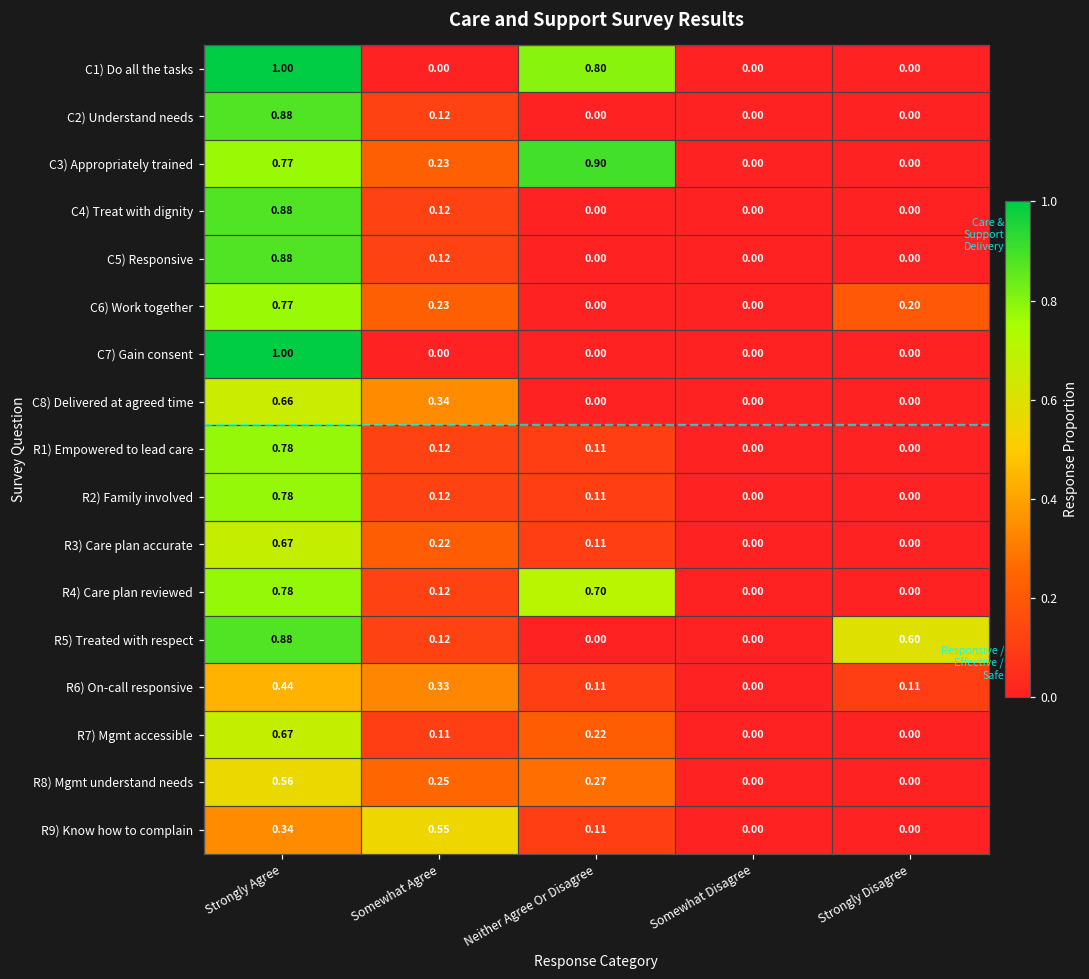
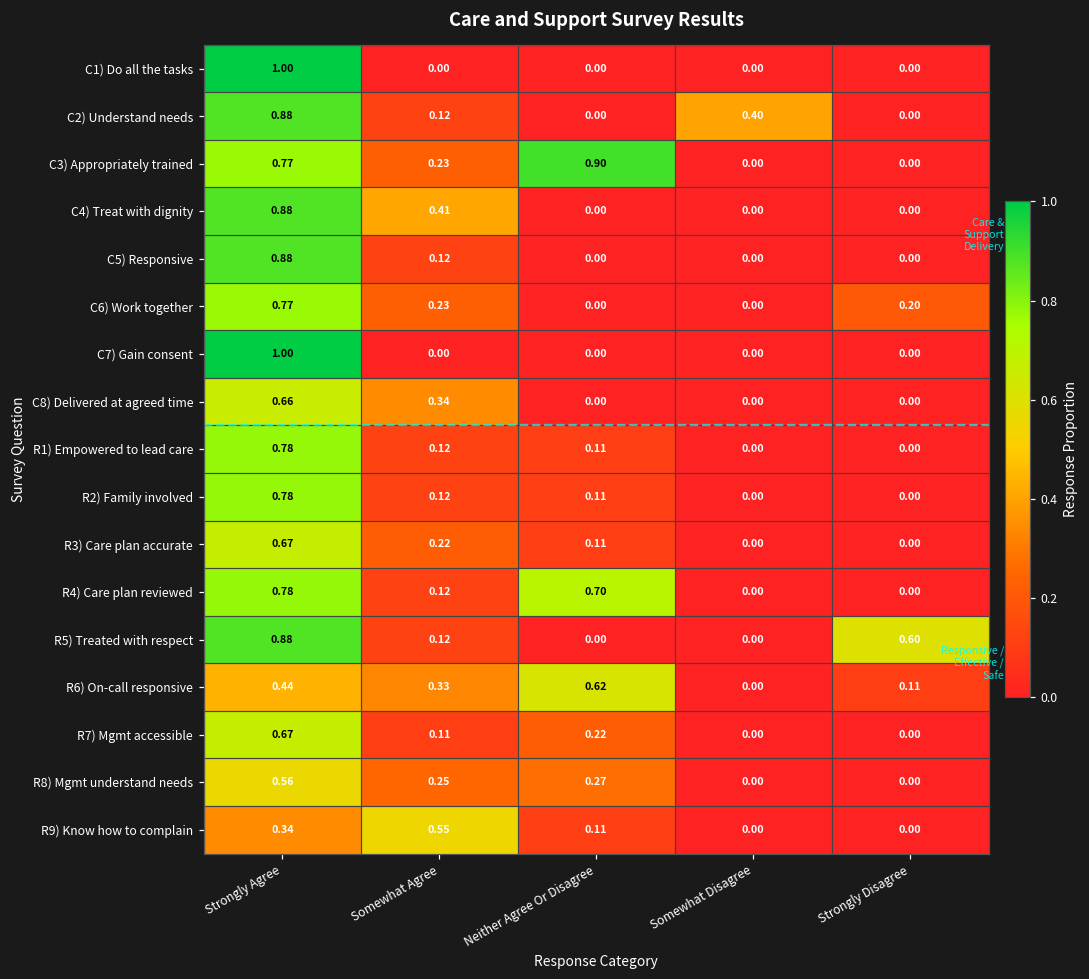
C1) Do all the tasks, Neither Agree Or Disagree: 0.80 -> 0.00
C2) Understand needs, Somewhat Disagree: 0.00 -> 0.40
C4) Treat with dignity, Somewhat Agree: 0.12 -> 0.41
R6) On-call responsive, Neither Agree Or Disagree: 0.11 -> 0.62
